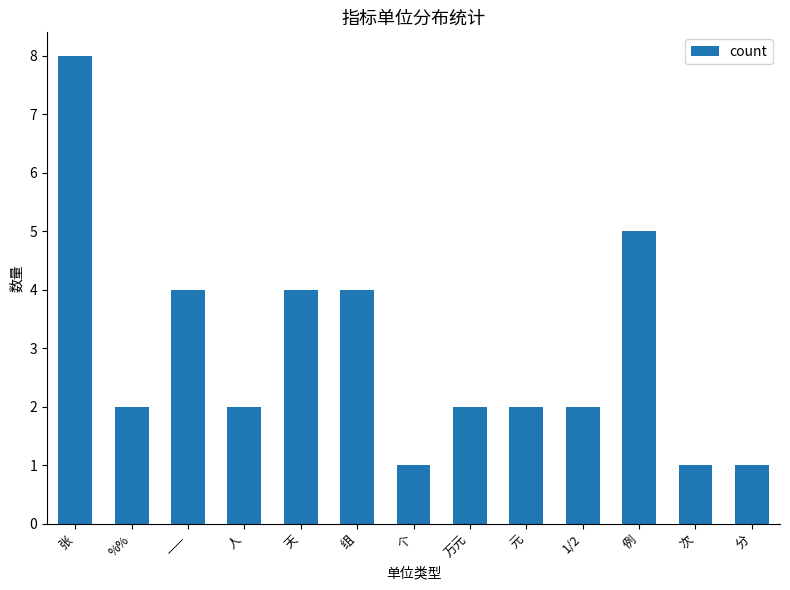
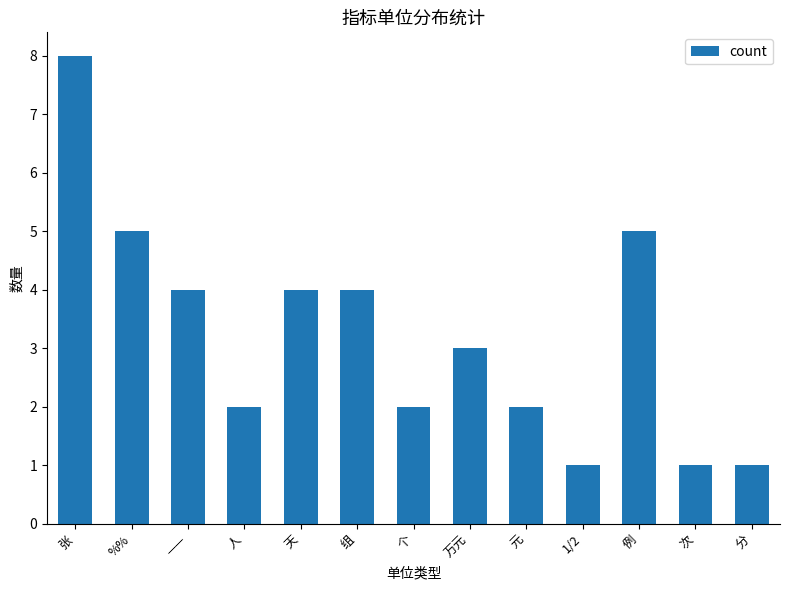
%%: 2 -> 5
个: 1 -> 2
万元: 2 -> 3
1/2: 2 -> 1
